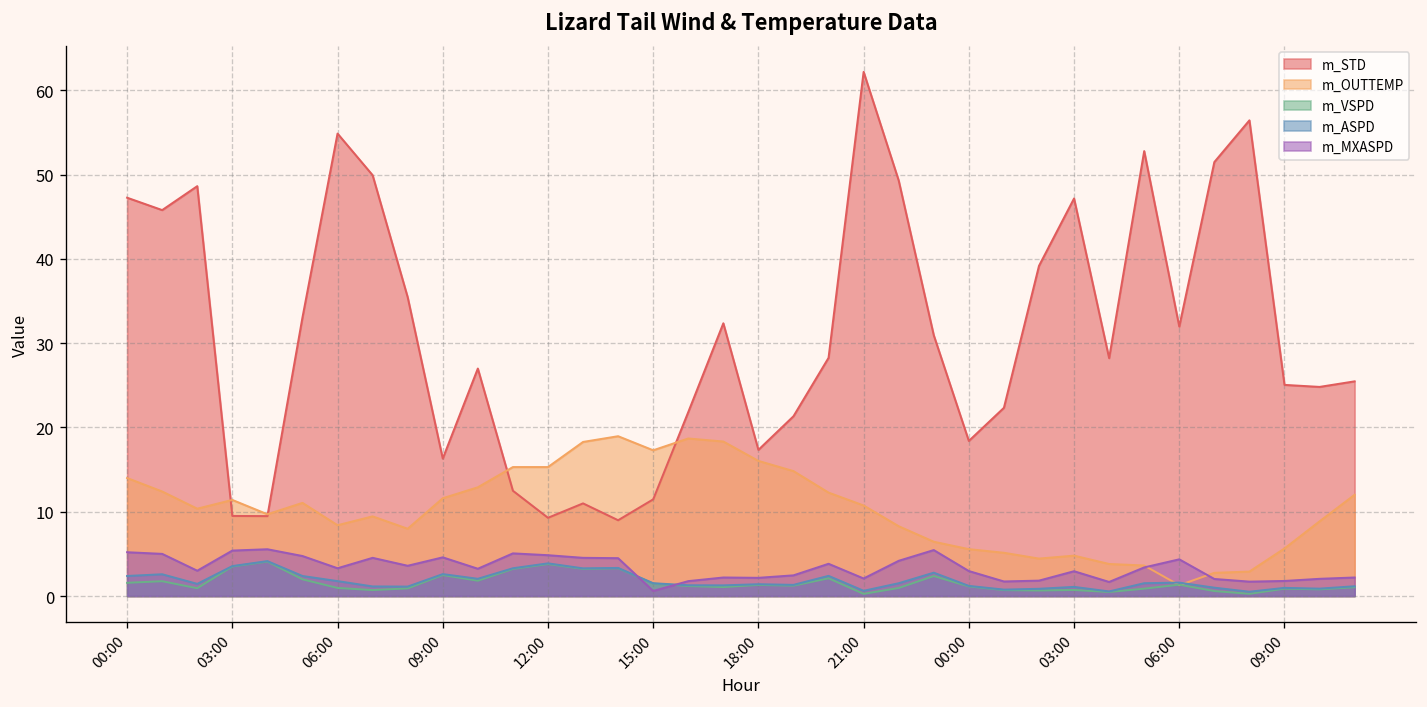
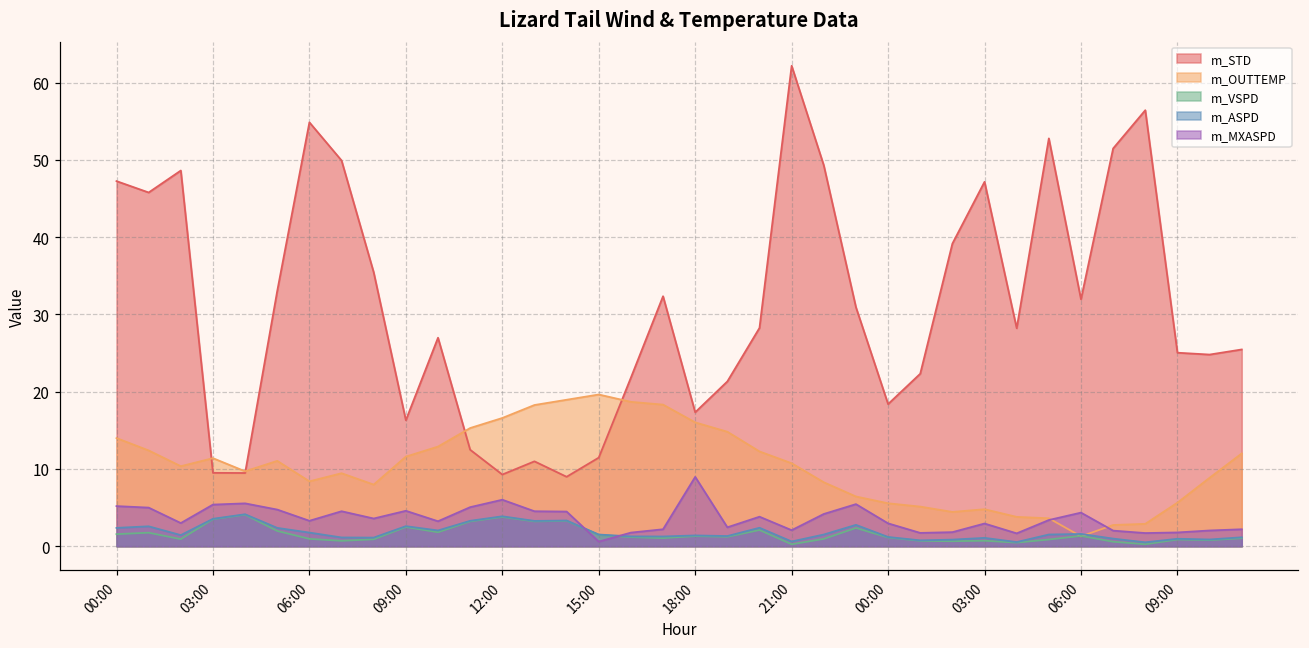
m_OUTTEMP, 12:00: 15 -> 17
m_MXASPD, 12:00: 5 -> 6
m_OUTTEMP, 15:00: 17 -> 20
m_MXASPD, 18:00: 2 -> 9
